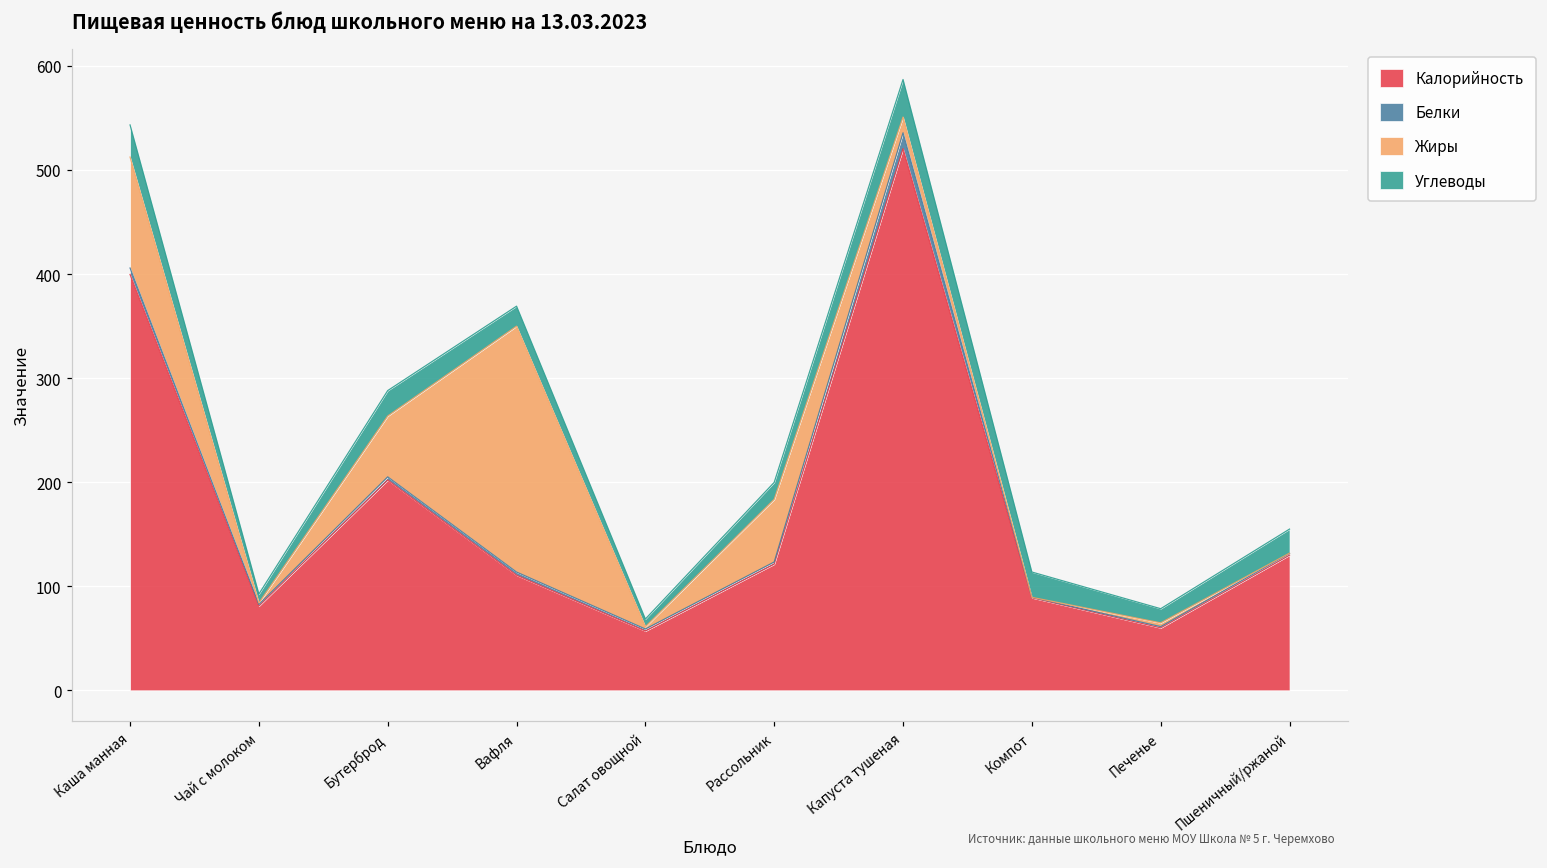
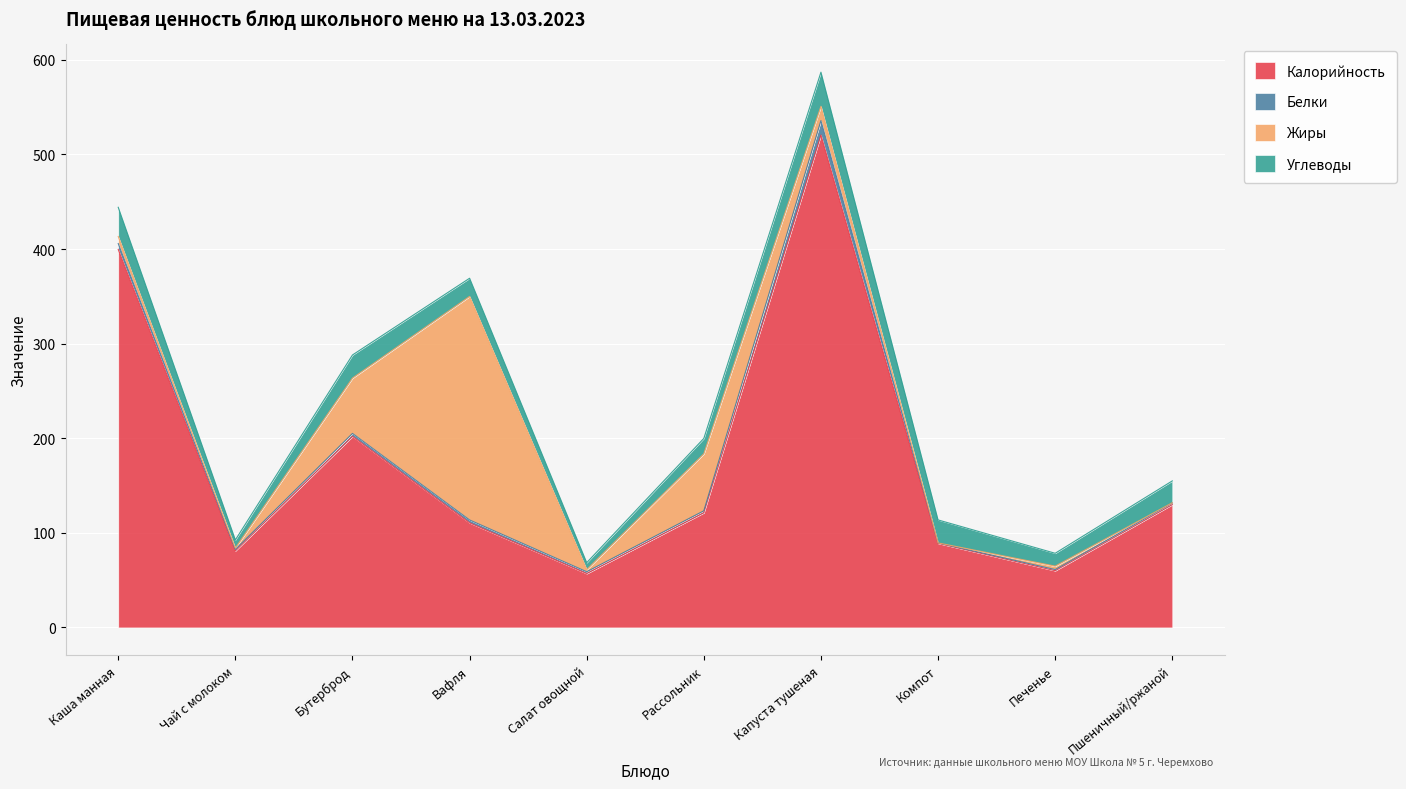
Жиры, Каша манная: 110 -> 10
